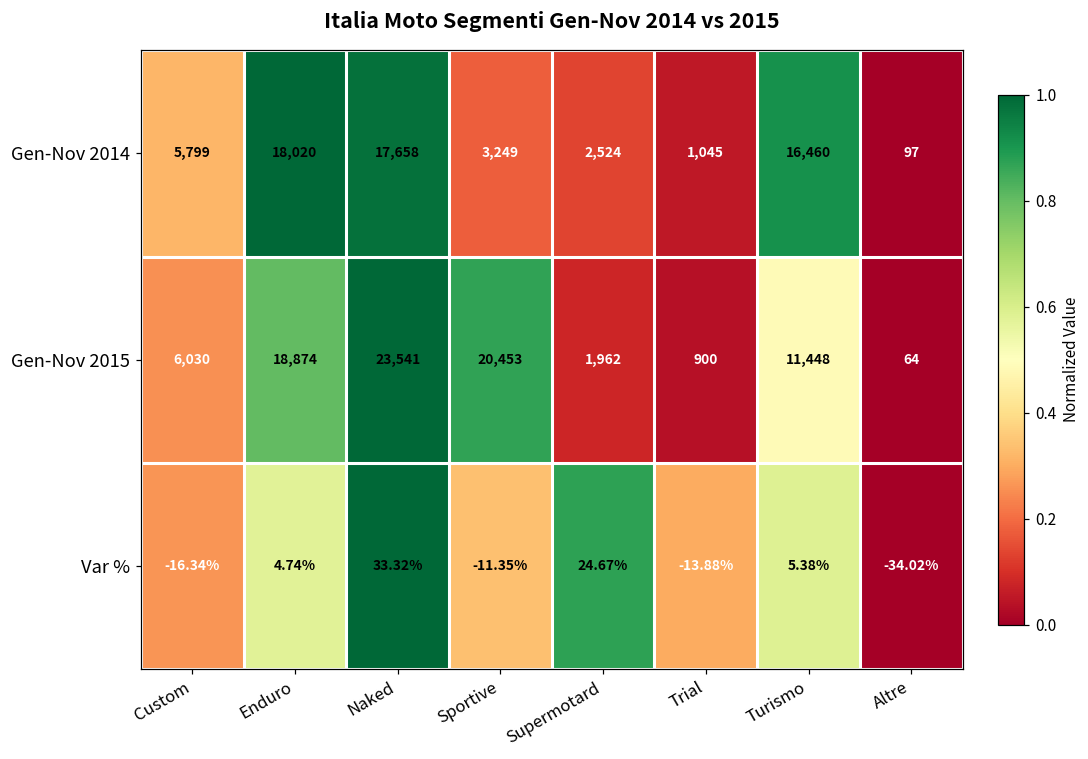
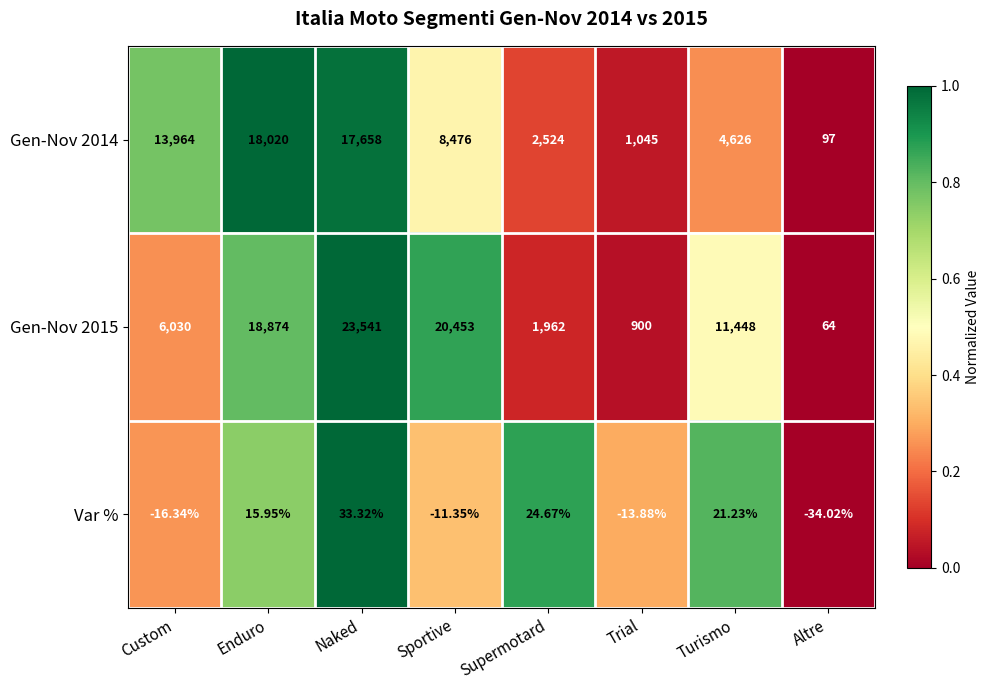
Gen-Nov 2014, Custom: 5,799 -> 13,964
Gen-Nov 2014, Sportive: 3,249 -> 8,476
Gen-Nov 2014, Turismo: 16,460 -> 4,626
Var %, Enduro: 4.74% -> 15.95%
Var %, Turismo: 5.38% -> 21.23%
